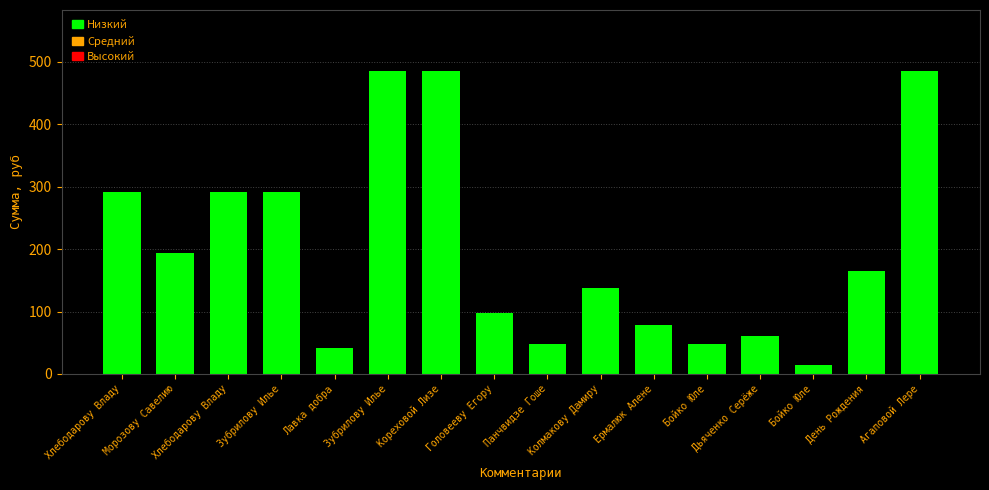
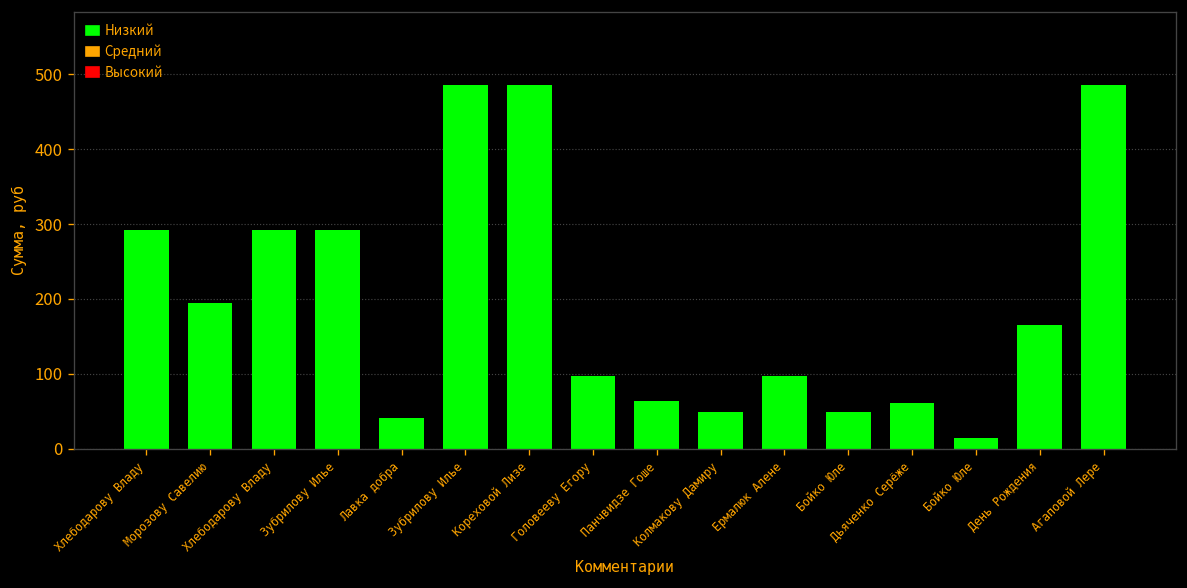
Панчвидзе Гоше: 50 -> 60
Колмакову Дамиру: 140 -> 50
Ермалюк Алене: 80 -> 100
